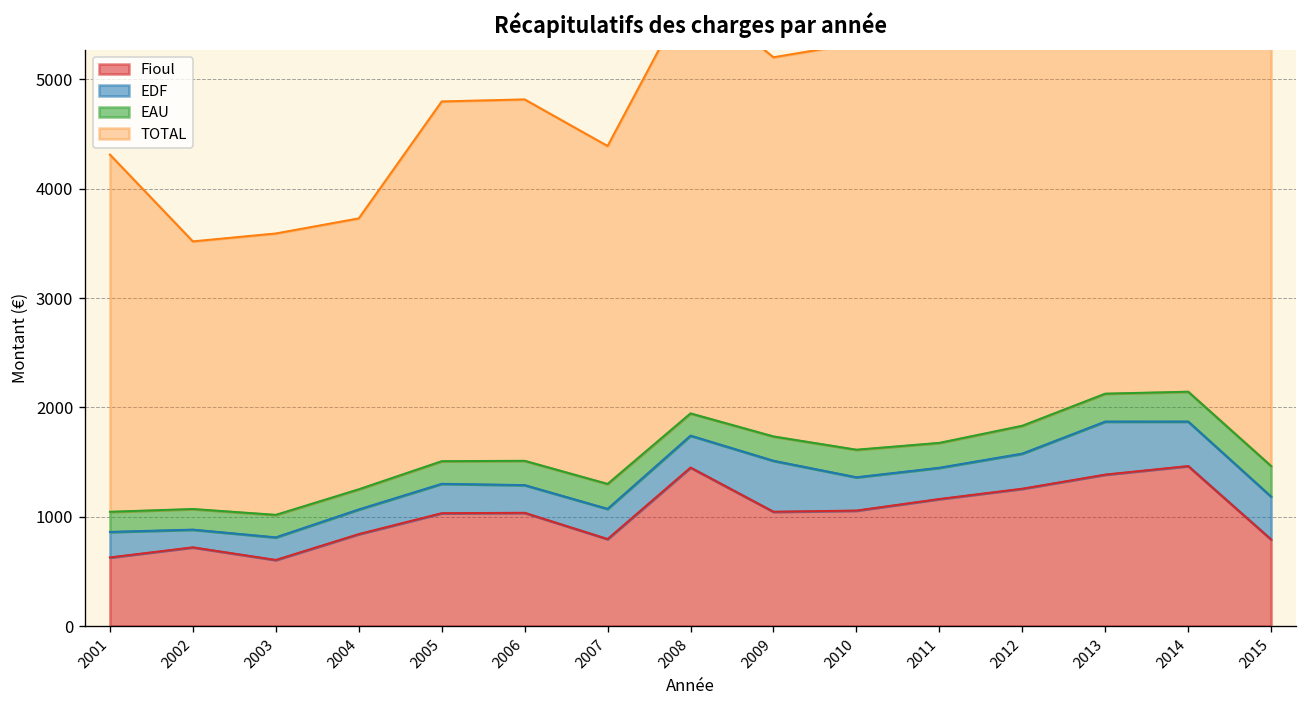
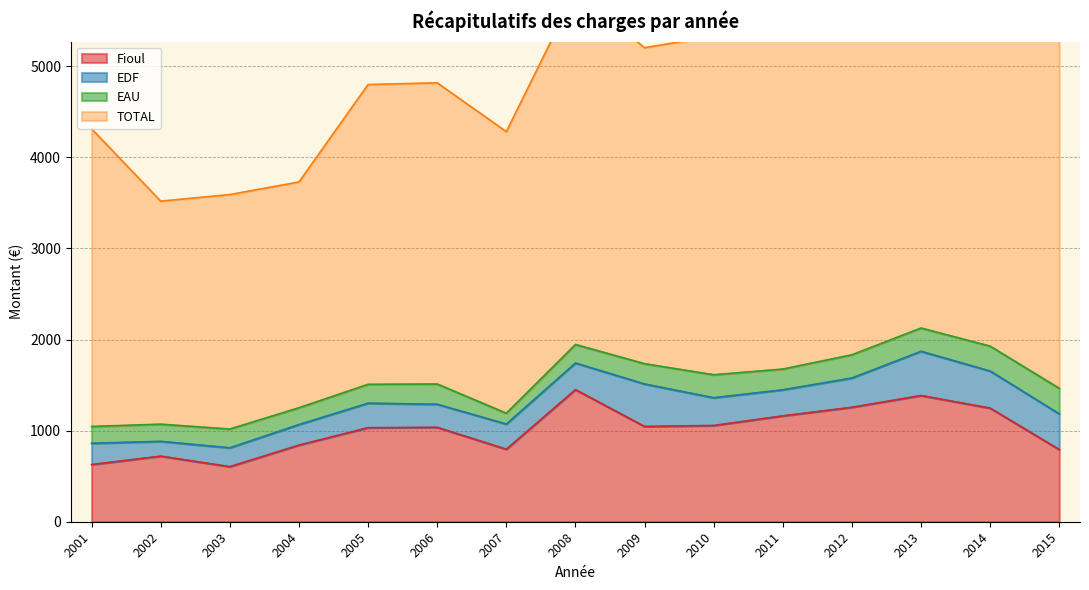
EAU, 2007: 200 -> 100
Fioul, 2014: 1500 -> 1200
